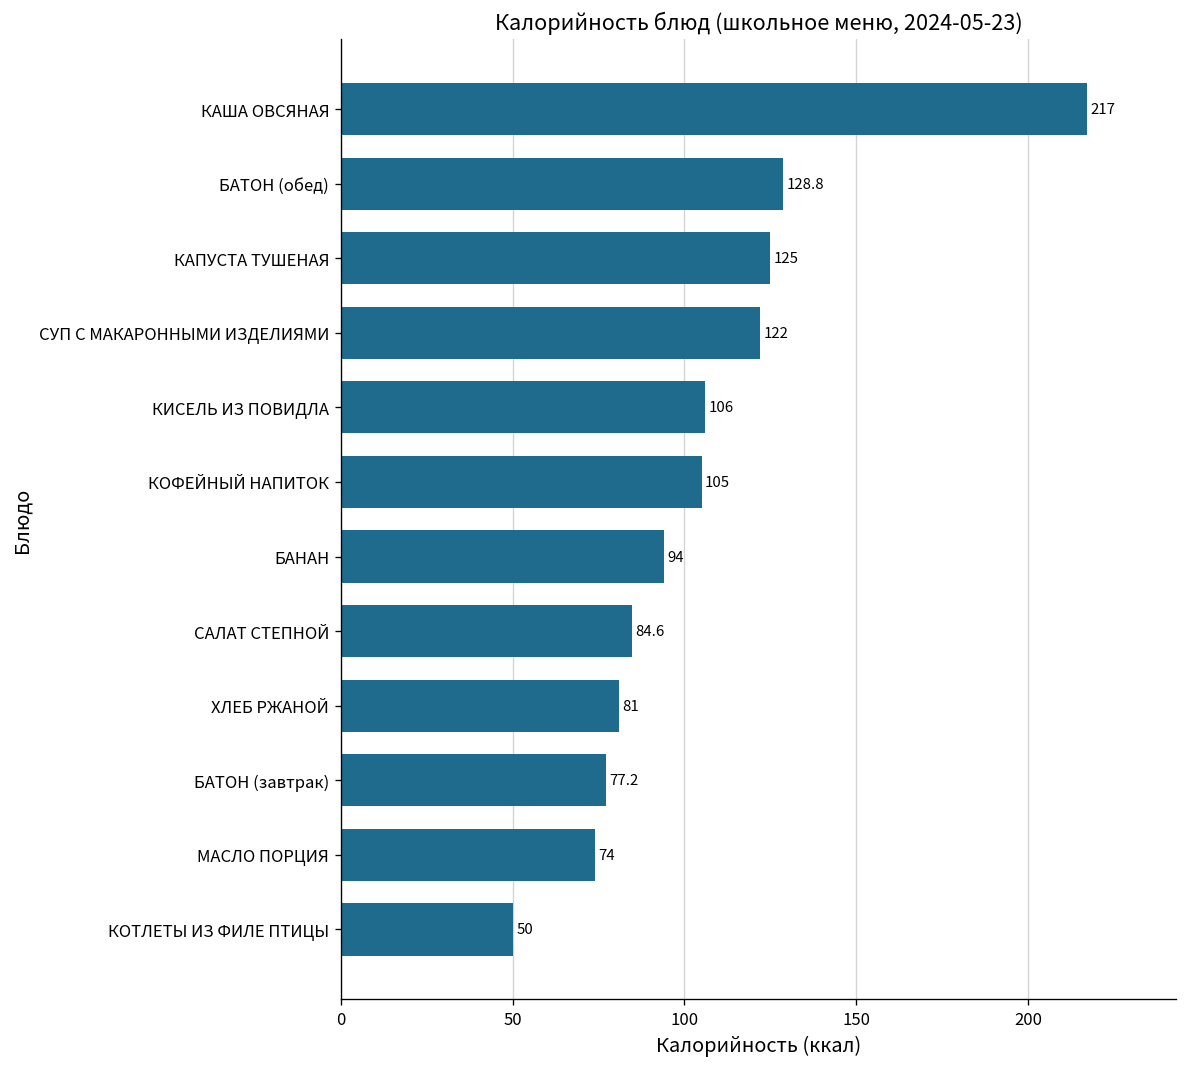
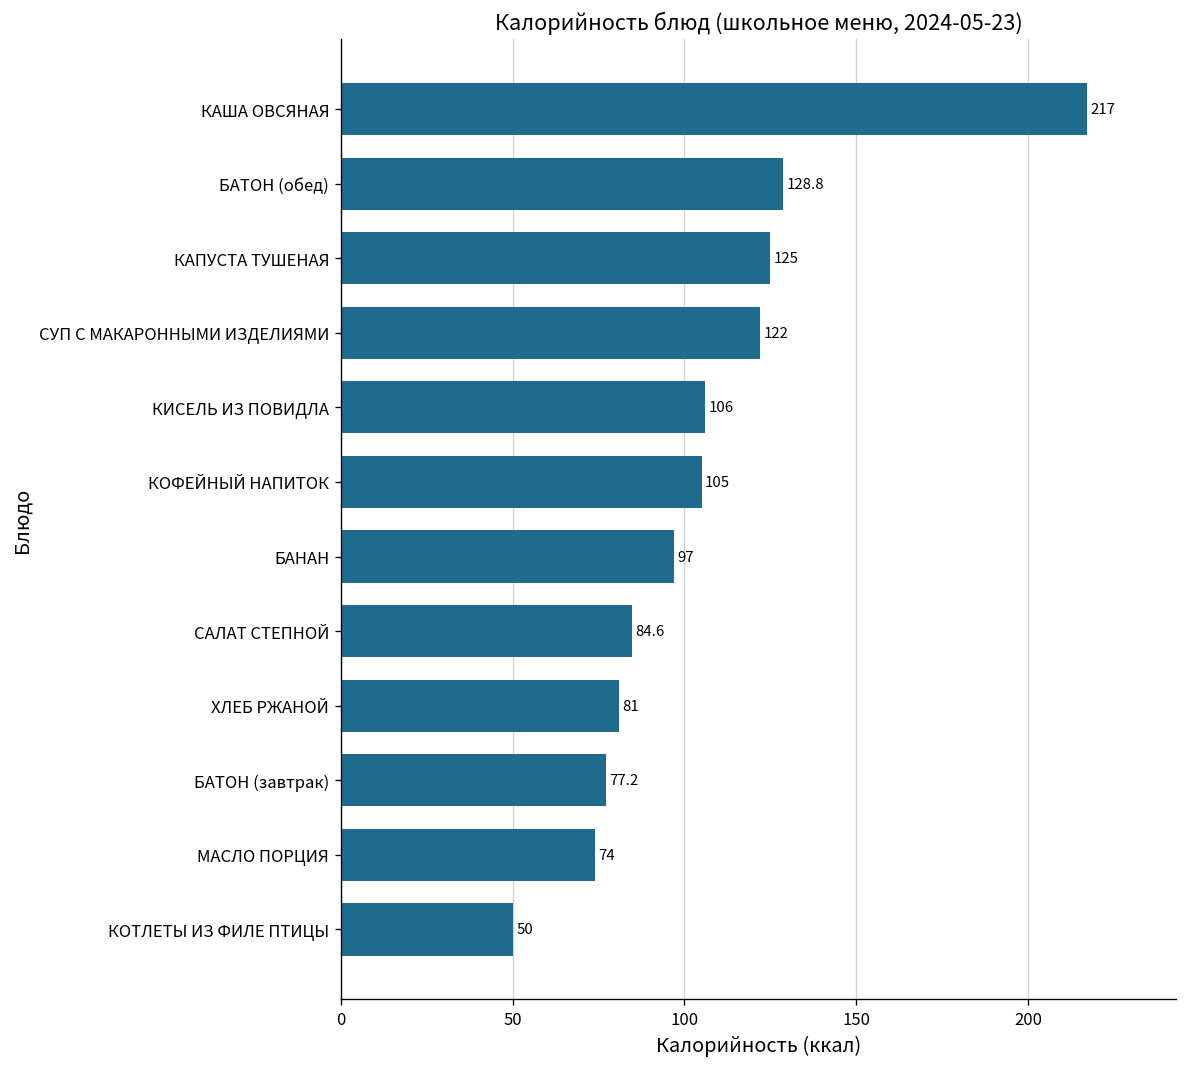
БАНАН: 94 -> 97
